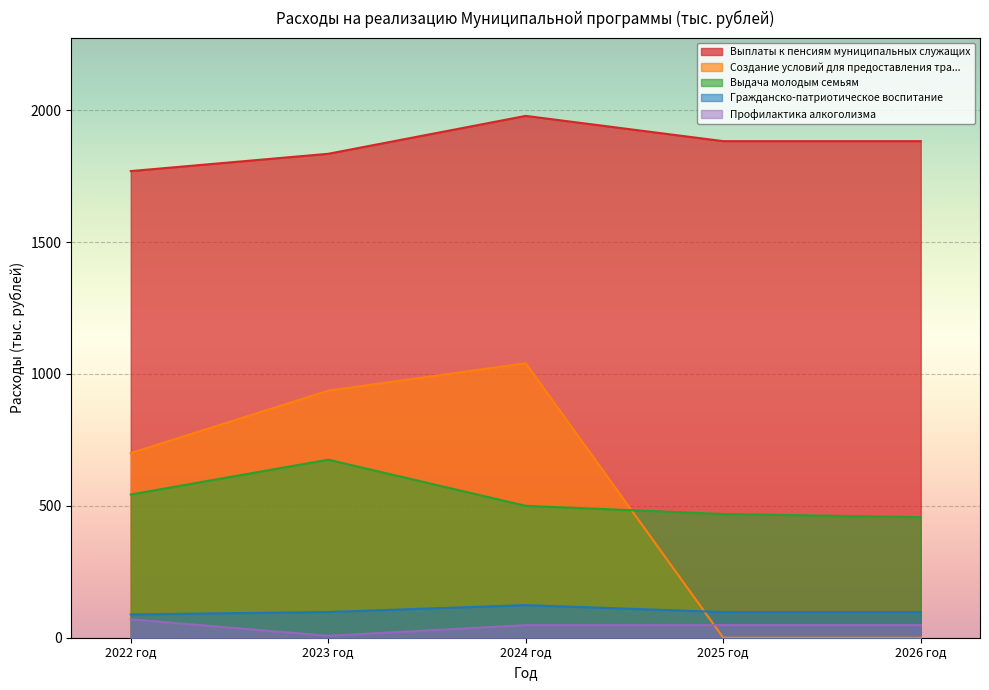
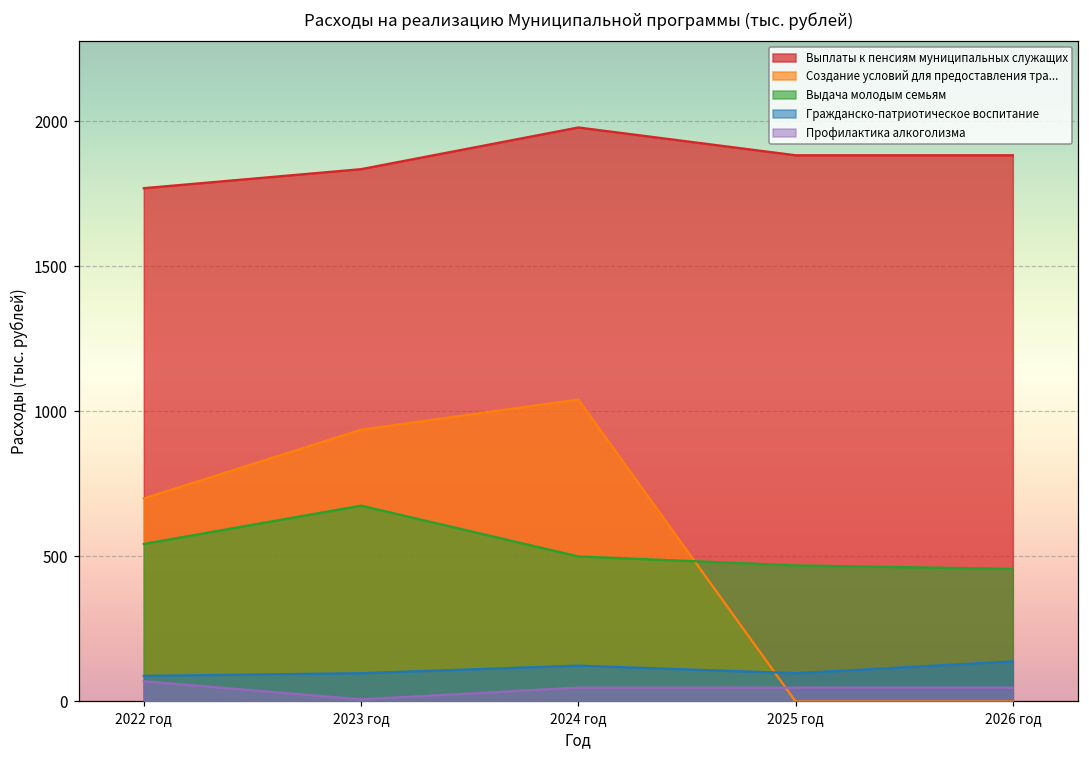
Гражданско-патриотическое воспитание, 2026 год: 100 -> 140
